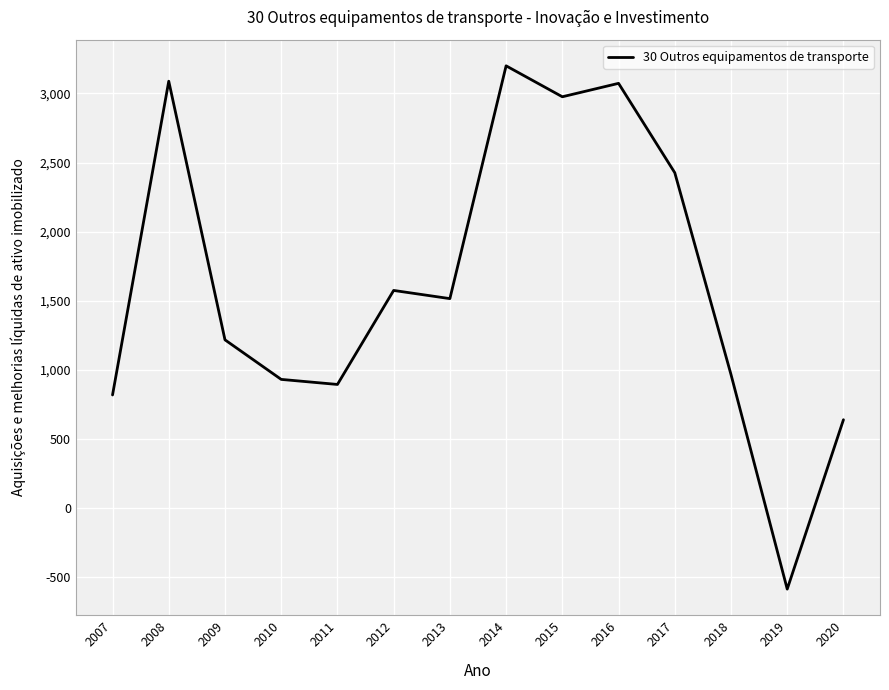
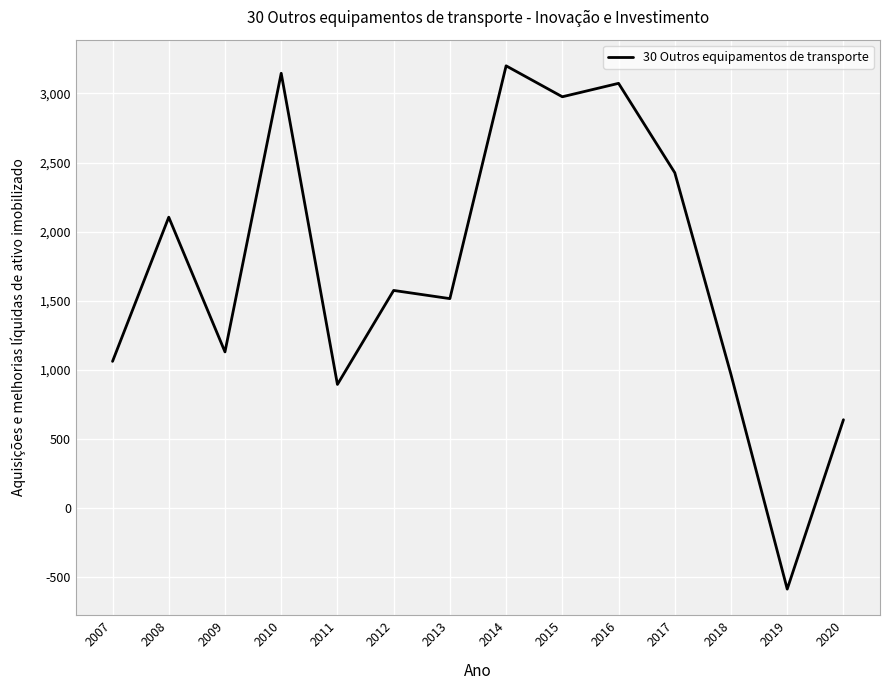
2007: 820 -> 1,060
2008: 3,090 -> 2,100
2009: 1,220 -> 1,130
2010: 930 -> 3,150
